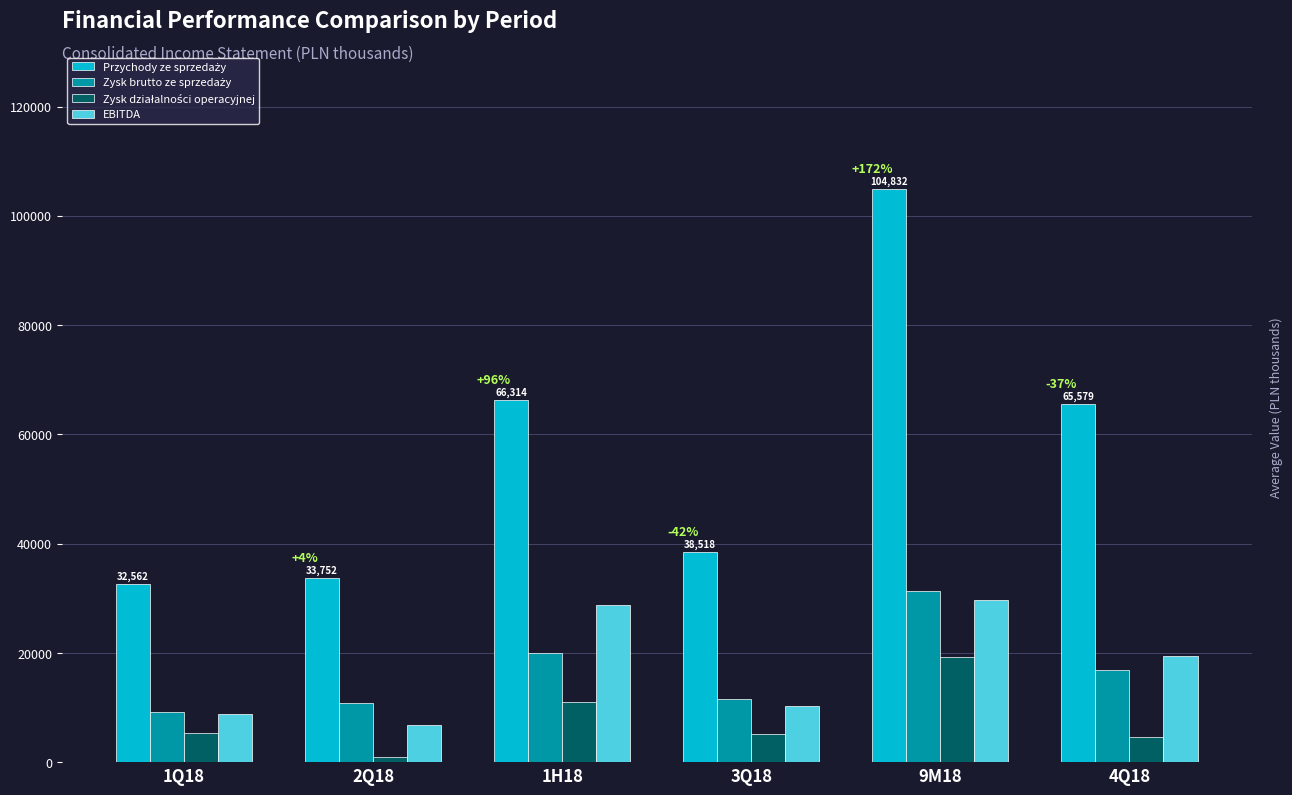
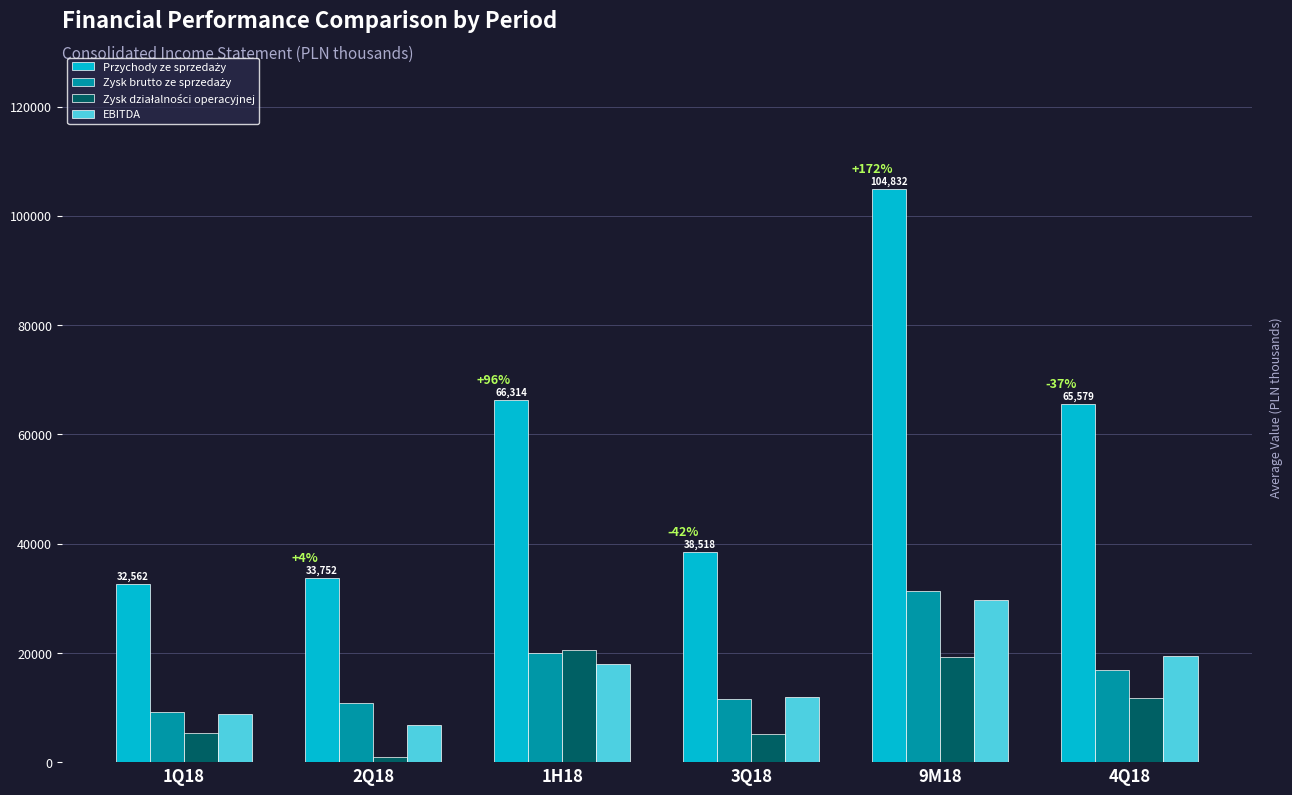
Zysk działalności operacyjnej, 1H18: 11000 -> 20000
EBITDA, 1H18: 29000 -> 18000
EBITDA, 3Q18: 10000 -> 12000
Zysk działalności operacyjnej, 4Q18: 5000 -> 12000
